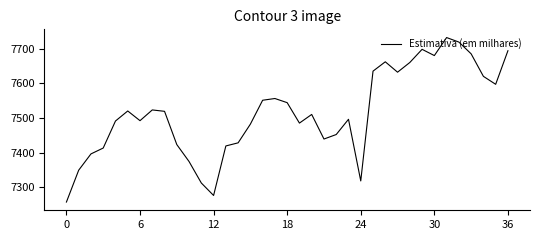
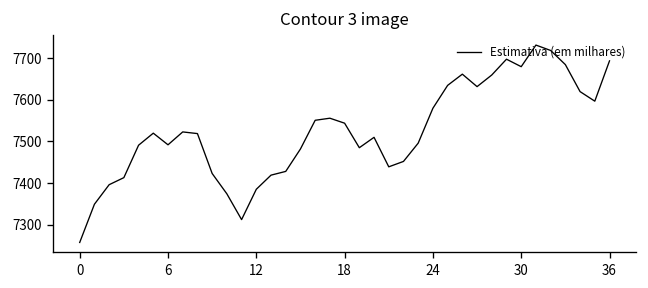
12: 7280 -> 7390
24: 7320 -> 7580
